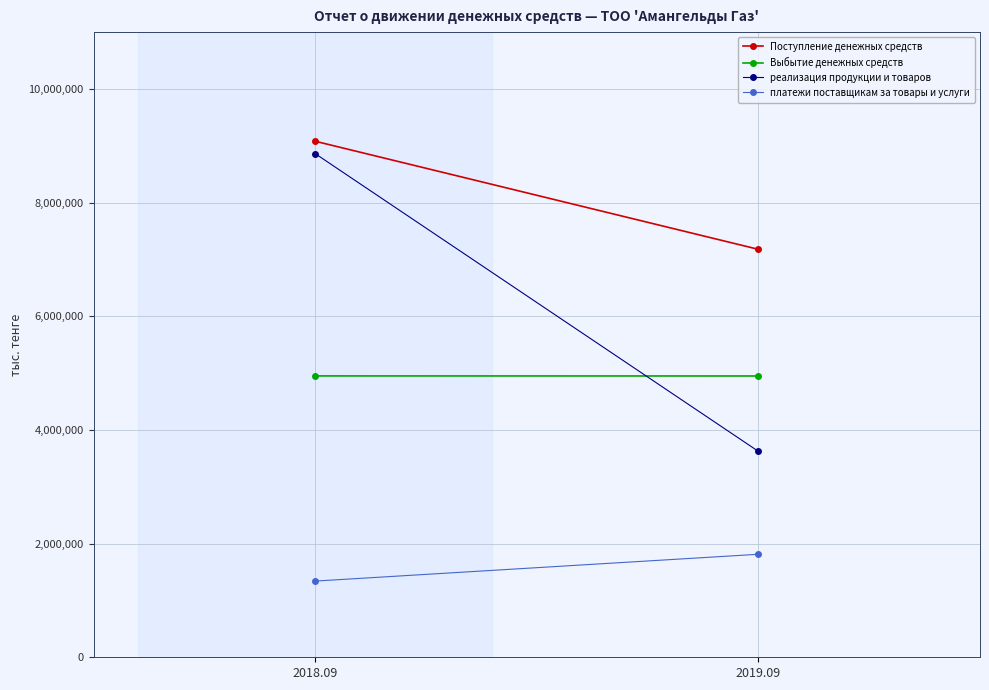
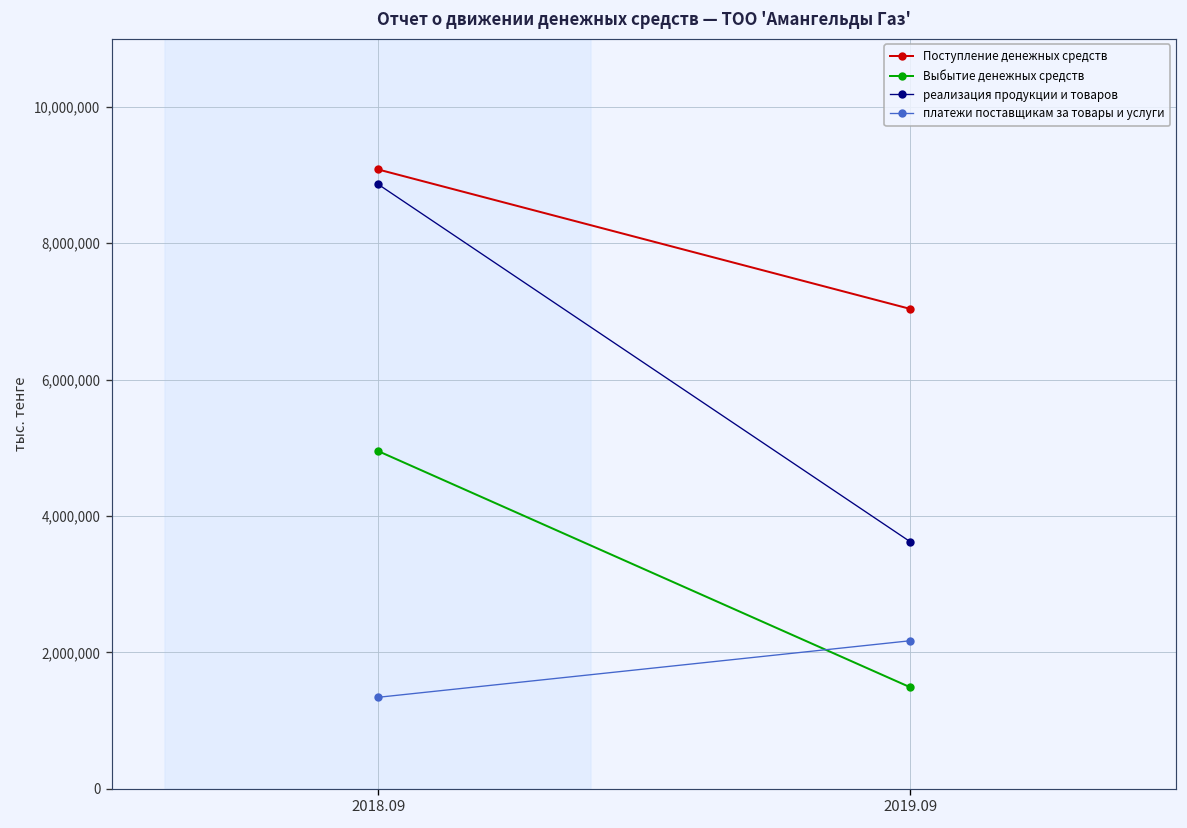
Поступление денежных средств, 2019.09: 7,200,000 -> 7,000,000
Выбытие денежных средств, 2019.09: 4,900,000 -> 1,500,000
платежи поставщикам за товары и услуги, 2019.09: 1,800,000 -> 2,200,000
